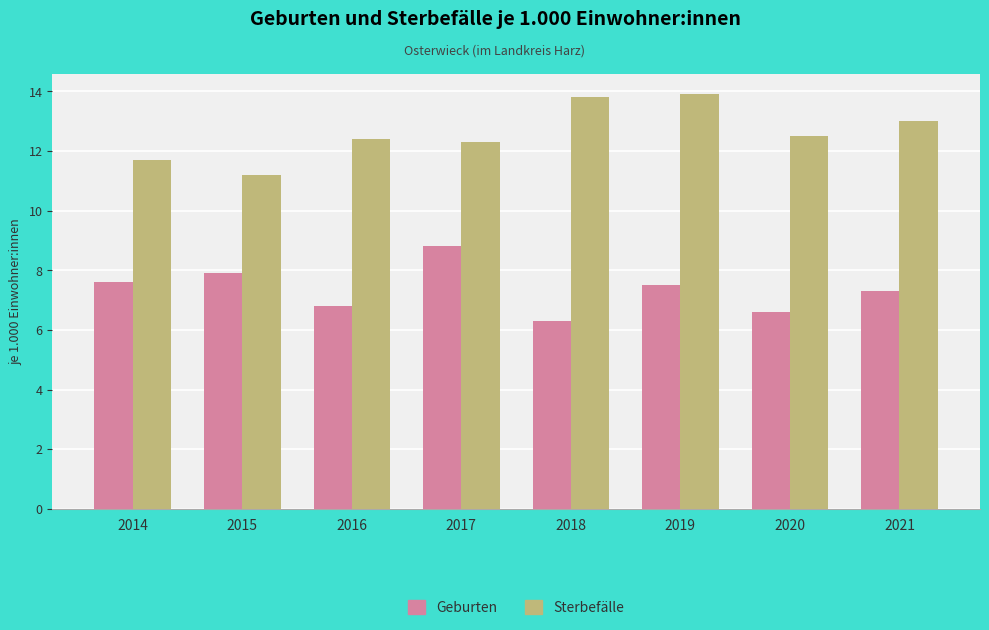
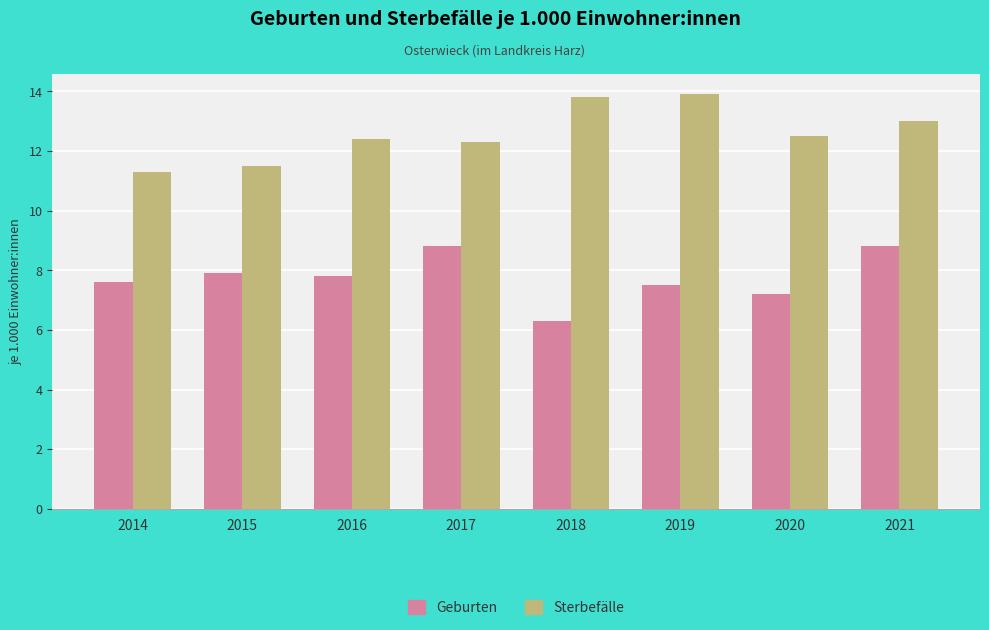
Sterbefälle, 2014: 11.7 -> 11.3
Sterbefälle, 2015: 11.2 -> 11.5
Geburten, 2016: 6.8 -> 7.8
Geburten, 2020: 6.6 -> 7.2
Geburten, 2021: 7.3 -> 8.8
